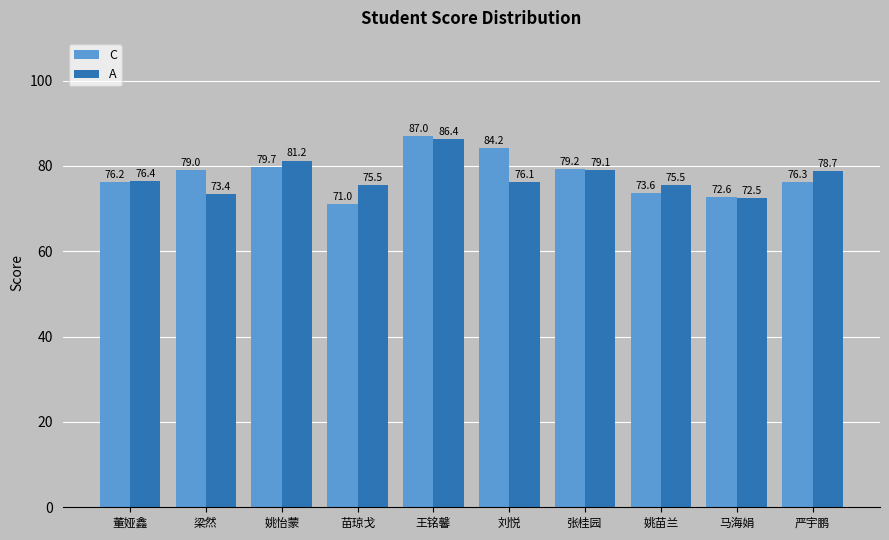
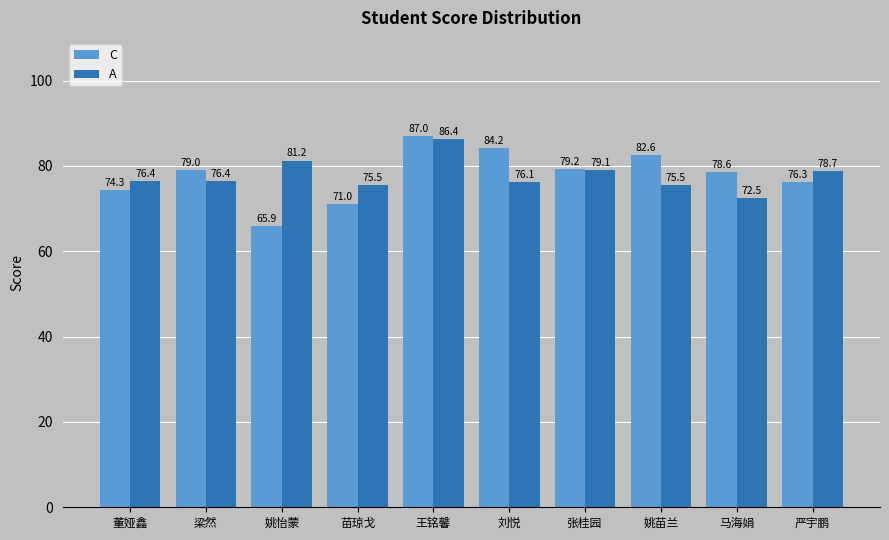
C, 董娅鑫: 76.2 -> 74.3
A, 梁然: 73.4 -> 76.4
C, 姚怡蒙: 79.7 -> 65.9
C, 姚苗兰: 73.6 -> 82.6
C, 马海娟: 72.6 -> 78.6
